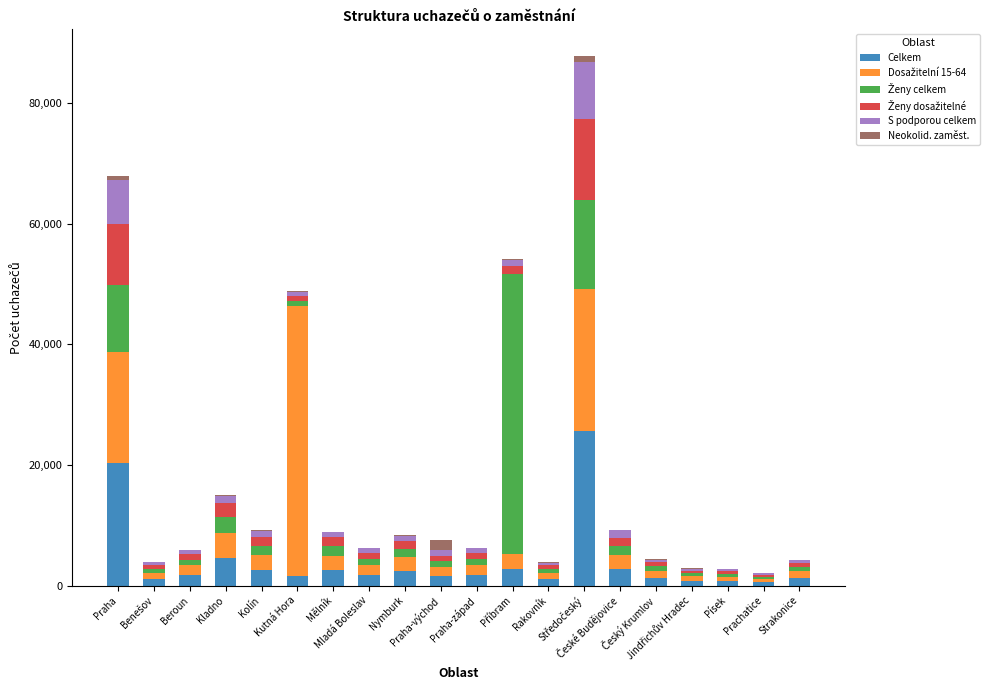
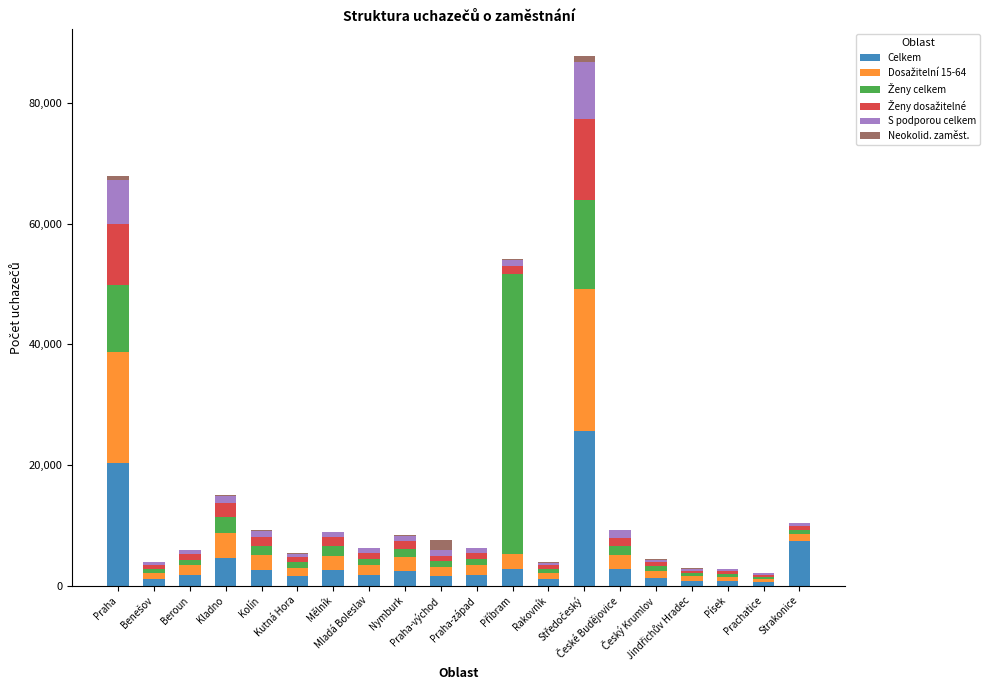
Dosažitelní 15-64, Kutná Hora: 45,000 -> 1,000
Celkem, Strakonice: 1,000 -> 7,000
